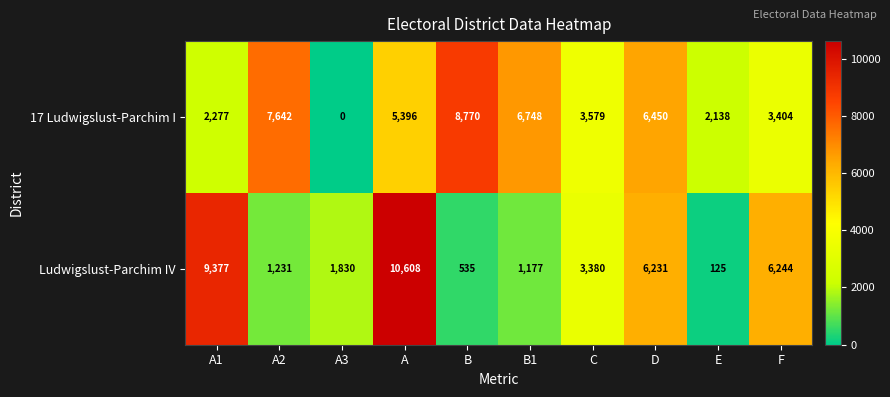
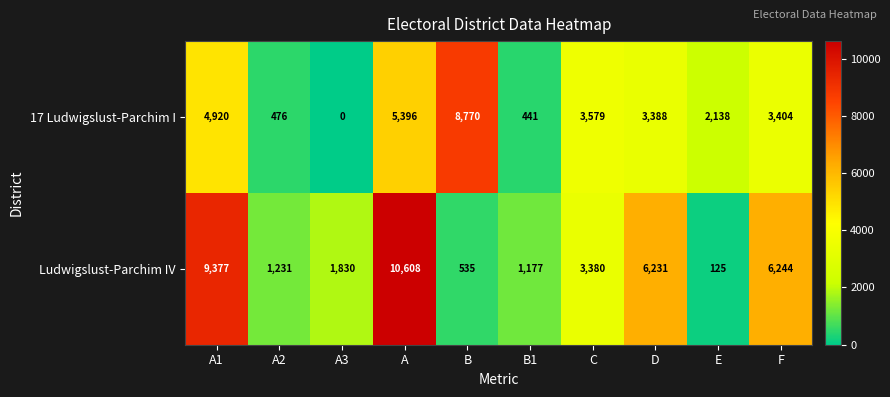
17 Ludwigslust-Parchim I, A1: 2,277 -> 4,920
17 Ludwigslust-Parchim I, A2: 7,642 -> 476
17 Ludwigslust-Parchim I, B1: 6,748 -> 441
17 Ludwigslust-Parchim I, D: 6,450 -> 3,388
